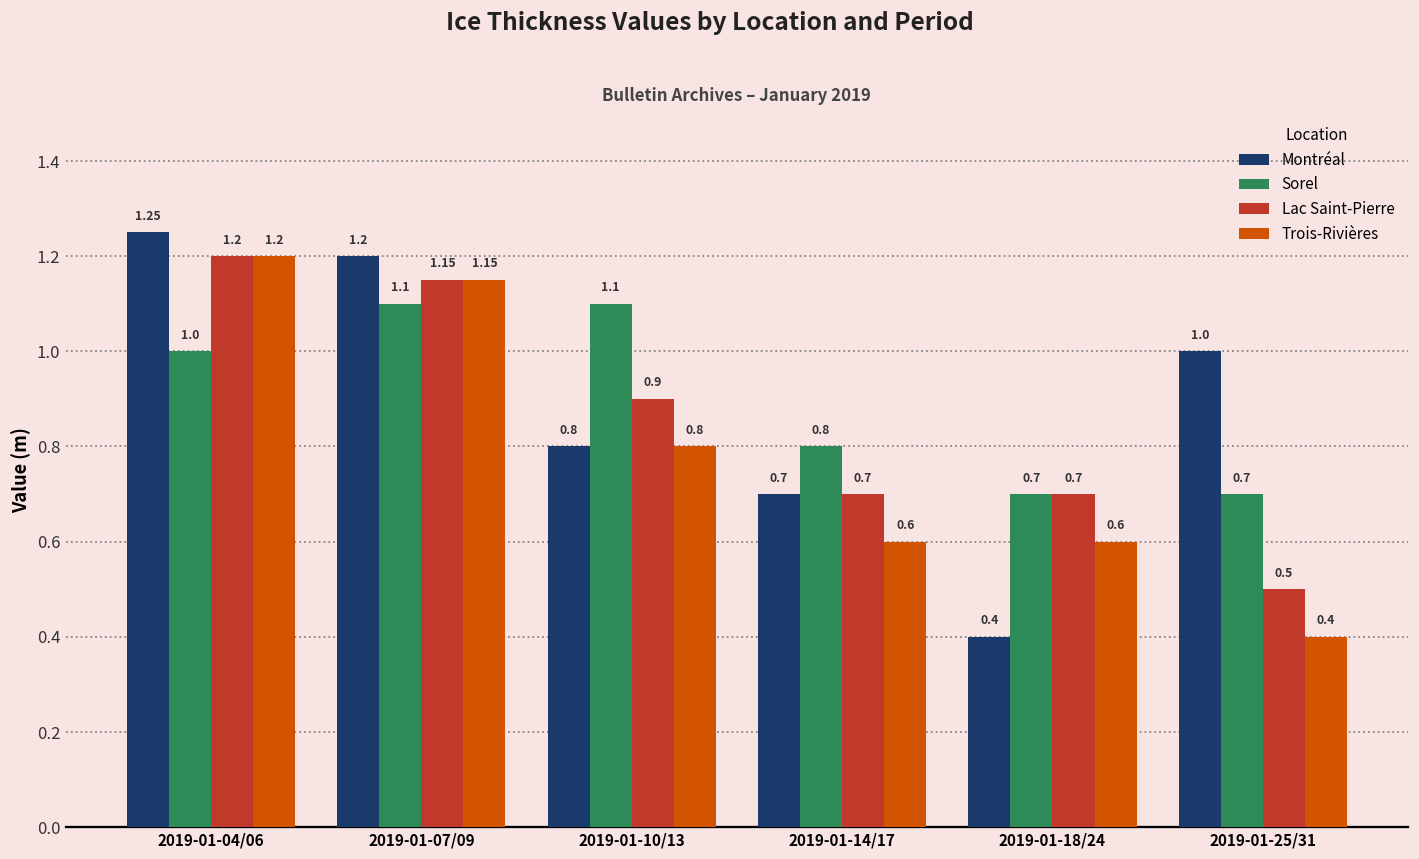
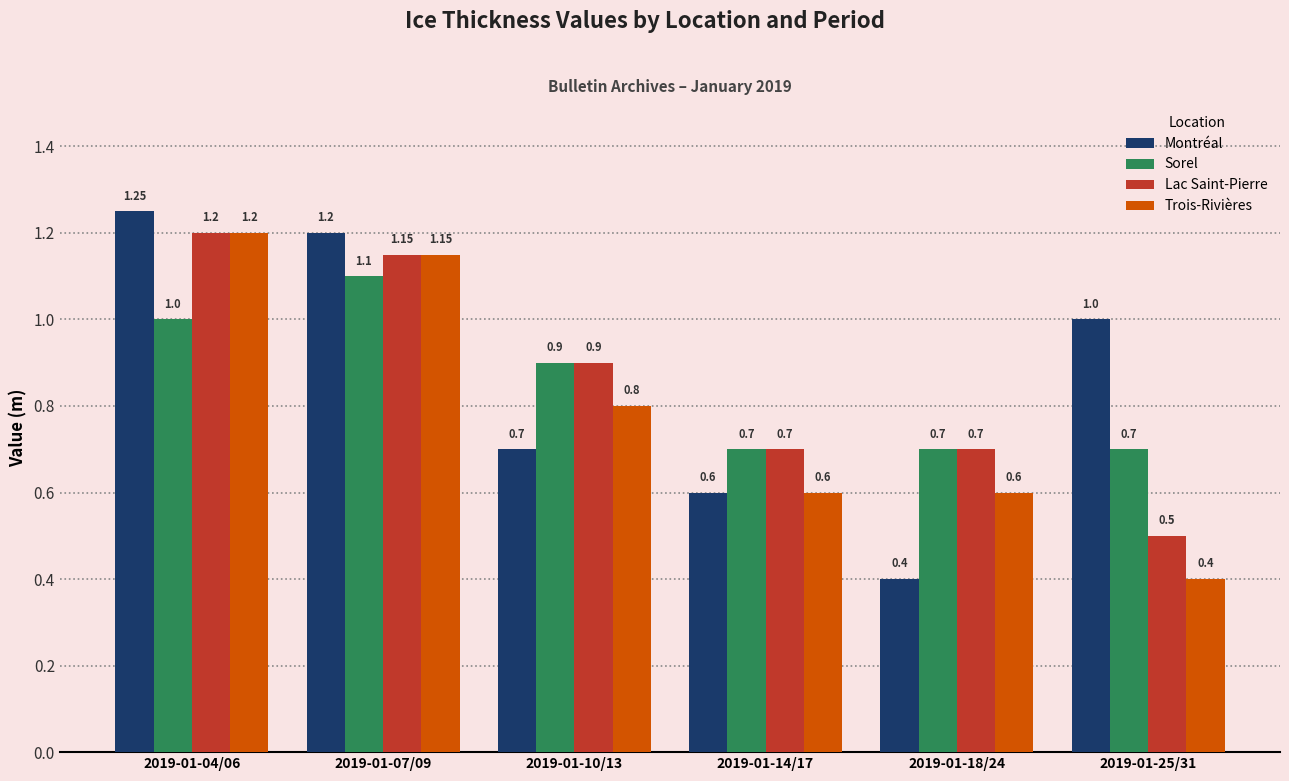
Montréal, 2019-01-10/13: 0.8 -> 0.7
Sorel, 2019-01-10/13: 1.1 -> 0.9
Montréal, 2019-01-14/17: 0.7 -> 0.6
Sorel, 2019-01-14/17: 0.8 -> 0.7
